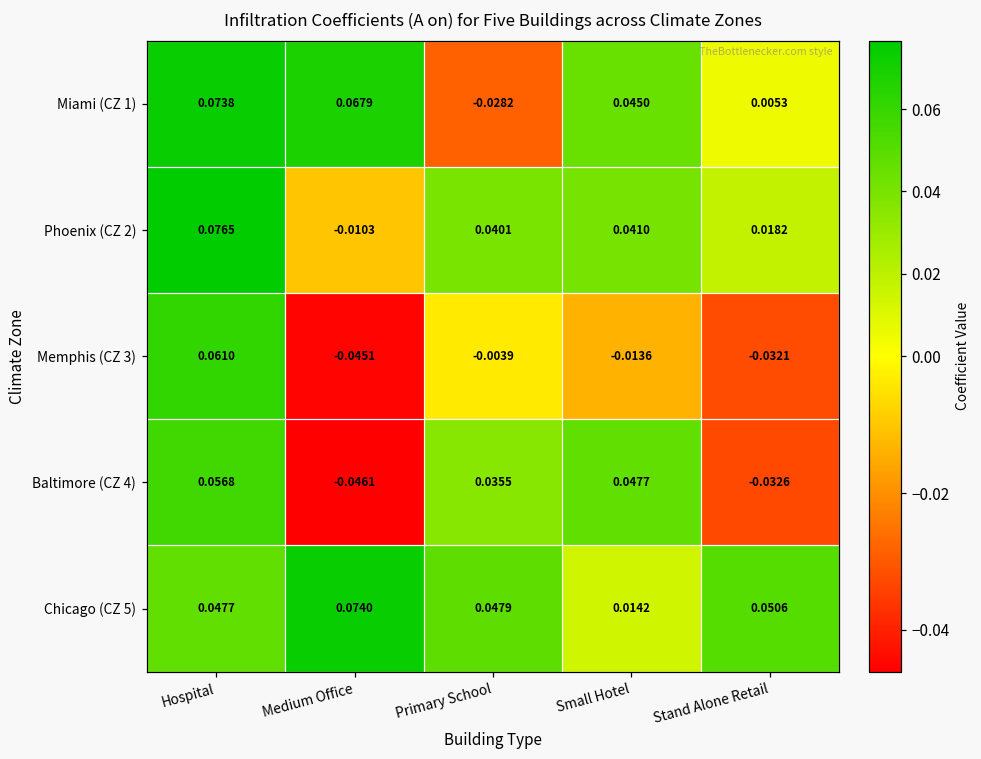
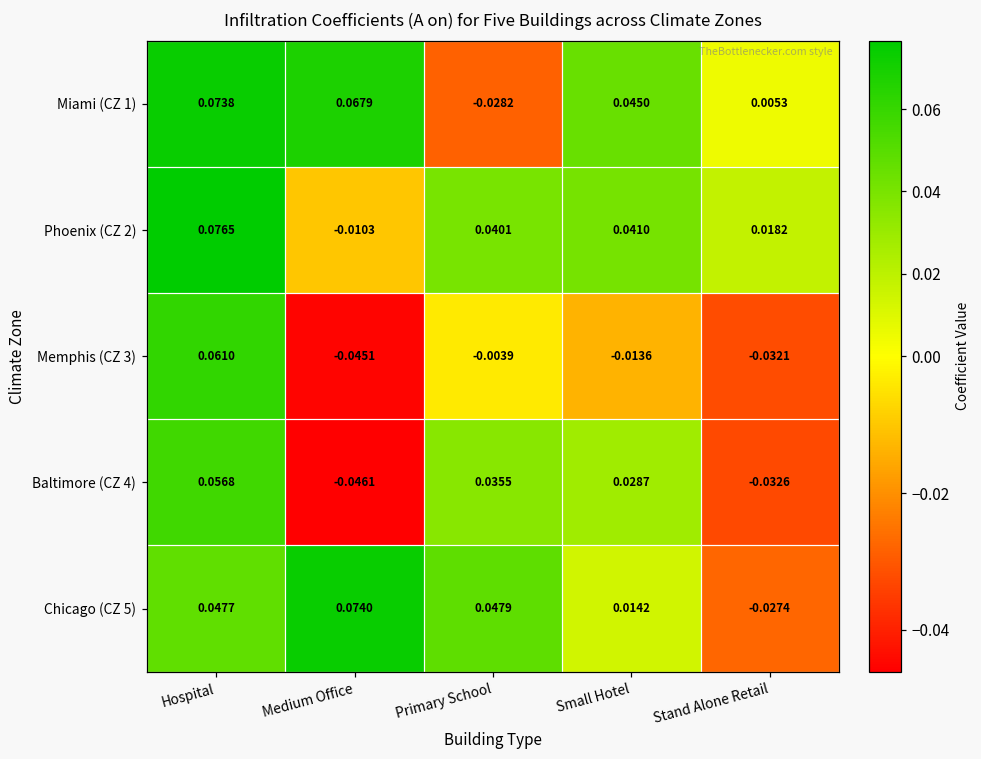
Baltimore (CZ 4), Small Hotel: 0.0477 -> 0.0287
Chicago (CZ 5), Stand Alone Retail: 0.0506 -> -0.0274
